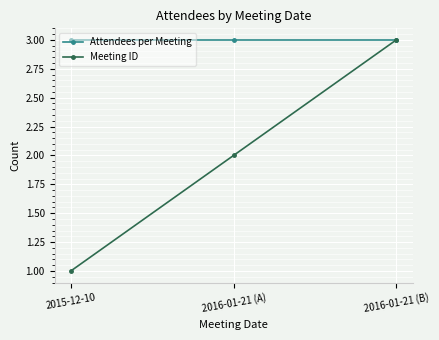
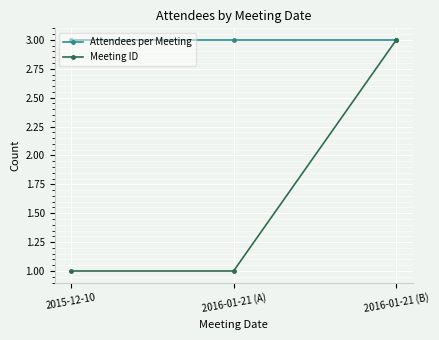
Meeting ID, 2016-01-21 (A): 2 -> 1
